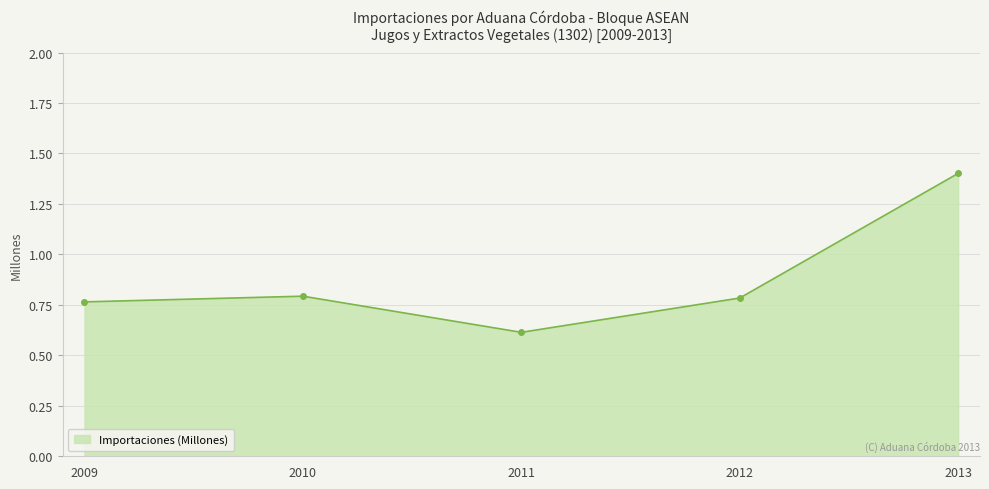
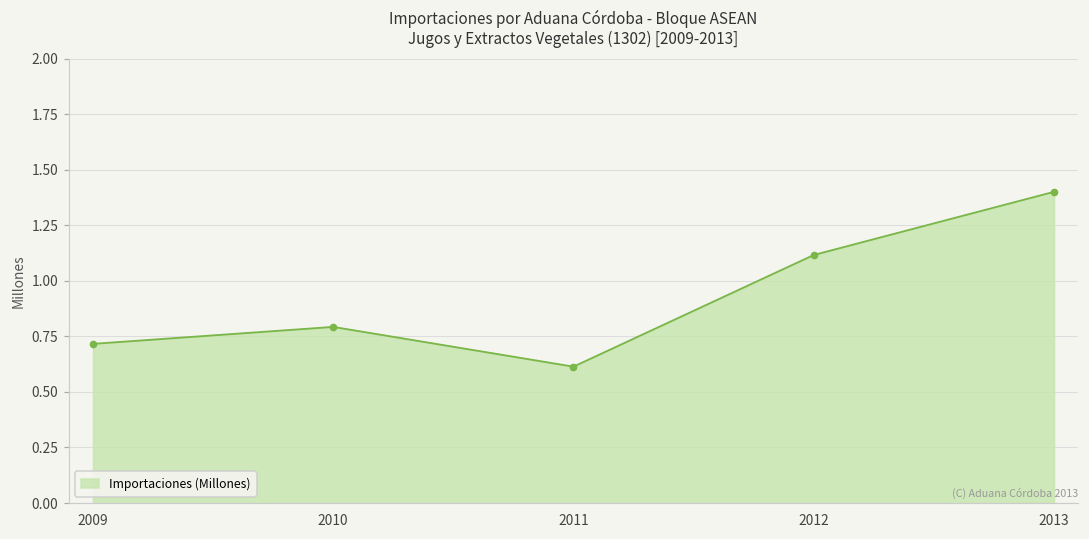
2009: 0.76 -> 0.72
2012: 0.78 -> 1.12
